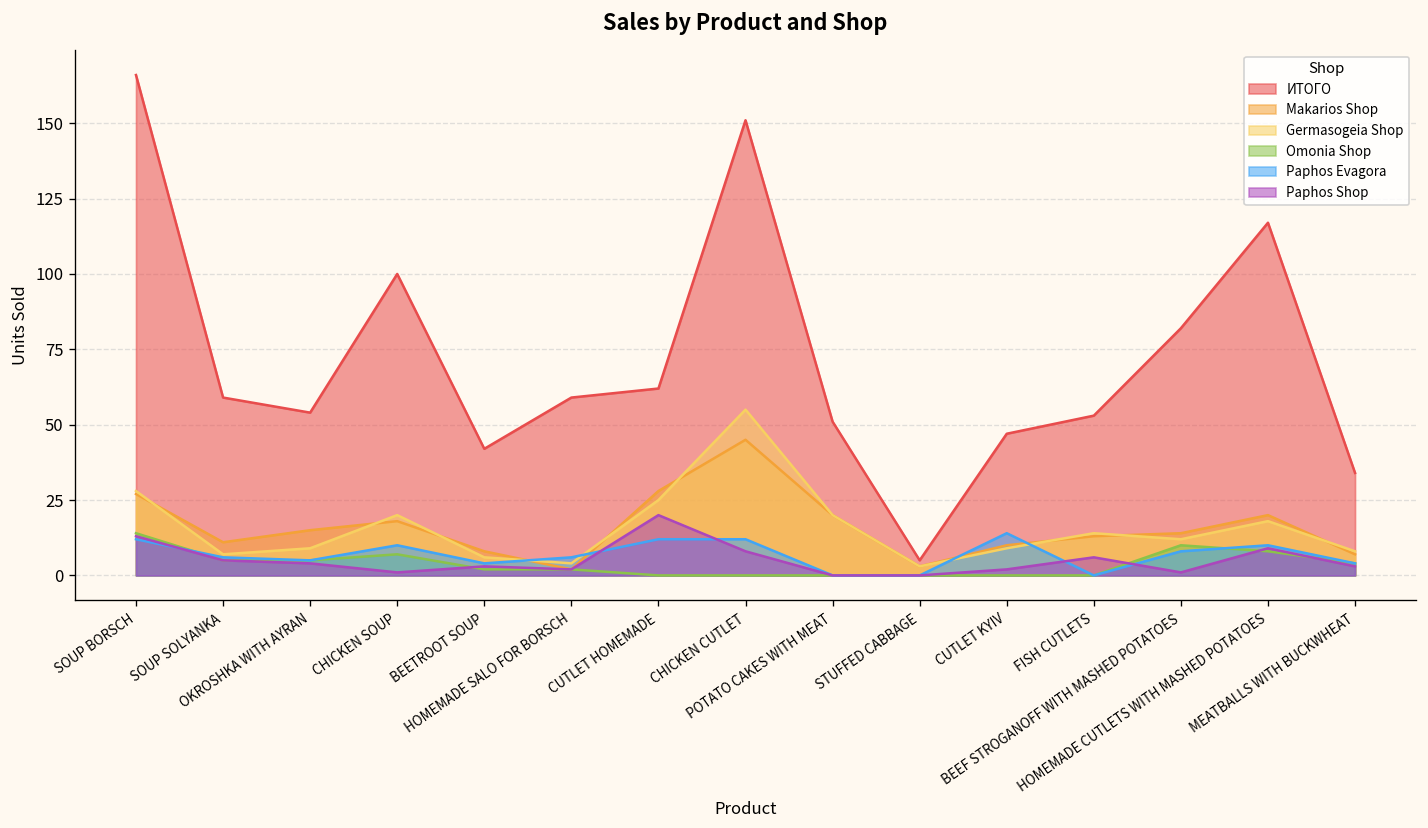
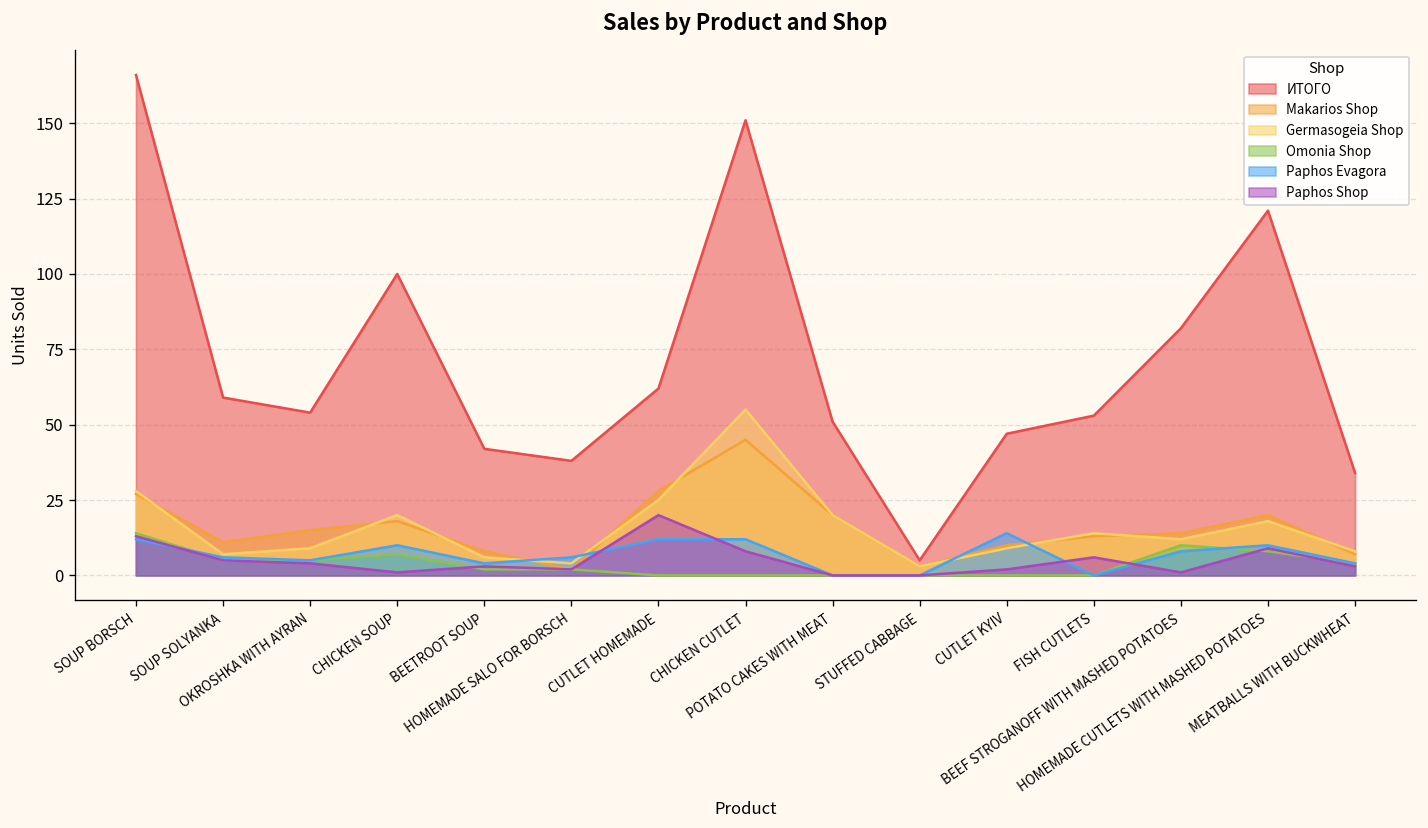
ИТОГО, HOMEMADE SALO FOR BORSCH: 59 -> 38
ИТОГО, HOMEMADE CUTLETS WITH MASHED POTATOES: 117 -> 121
